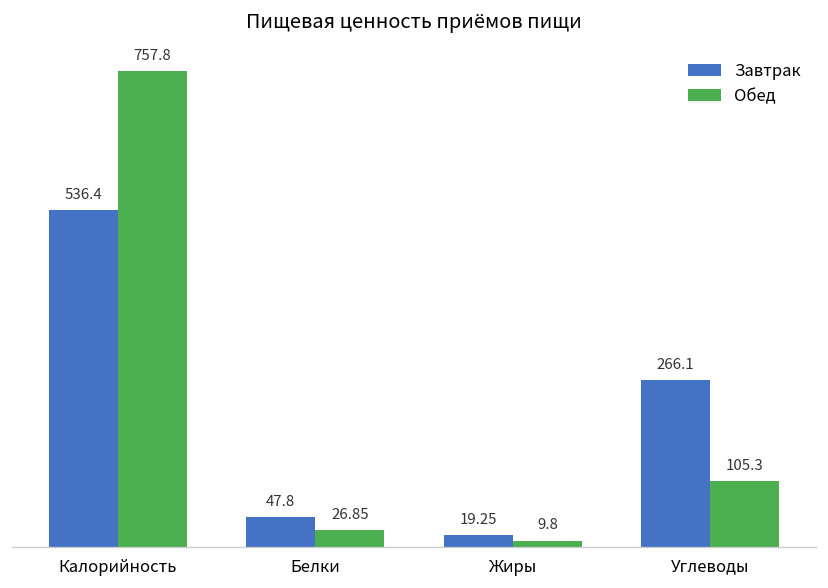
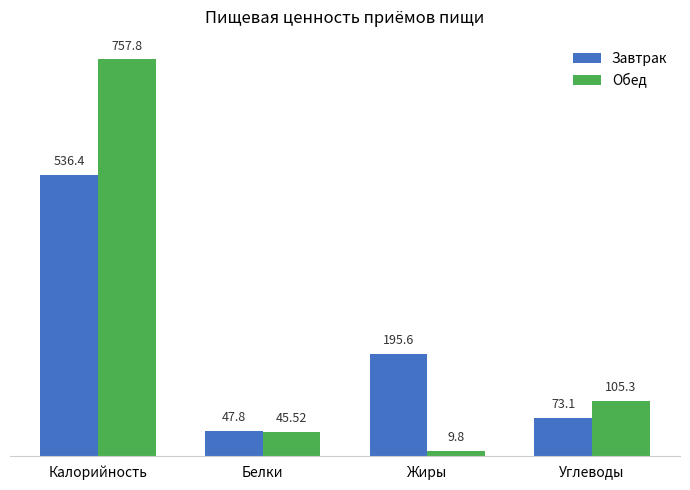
Обед, Белки: 26.85 -> 45.52
Завтрак, Жиры: 19.25 -> 195.6
Завтрак, Углеводы: 266.1 -> 73.1
